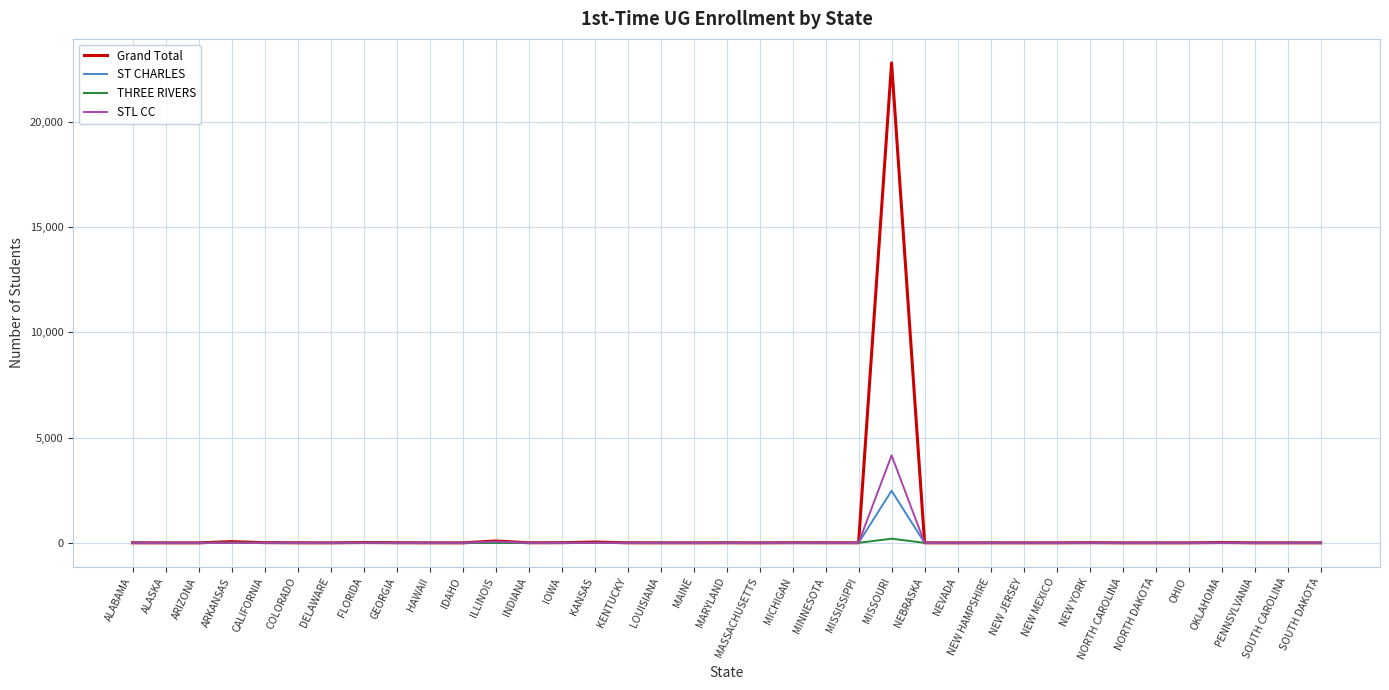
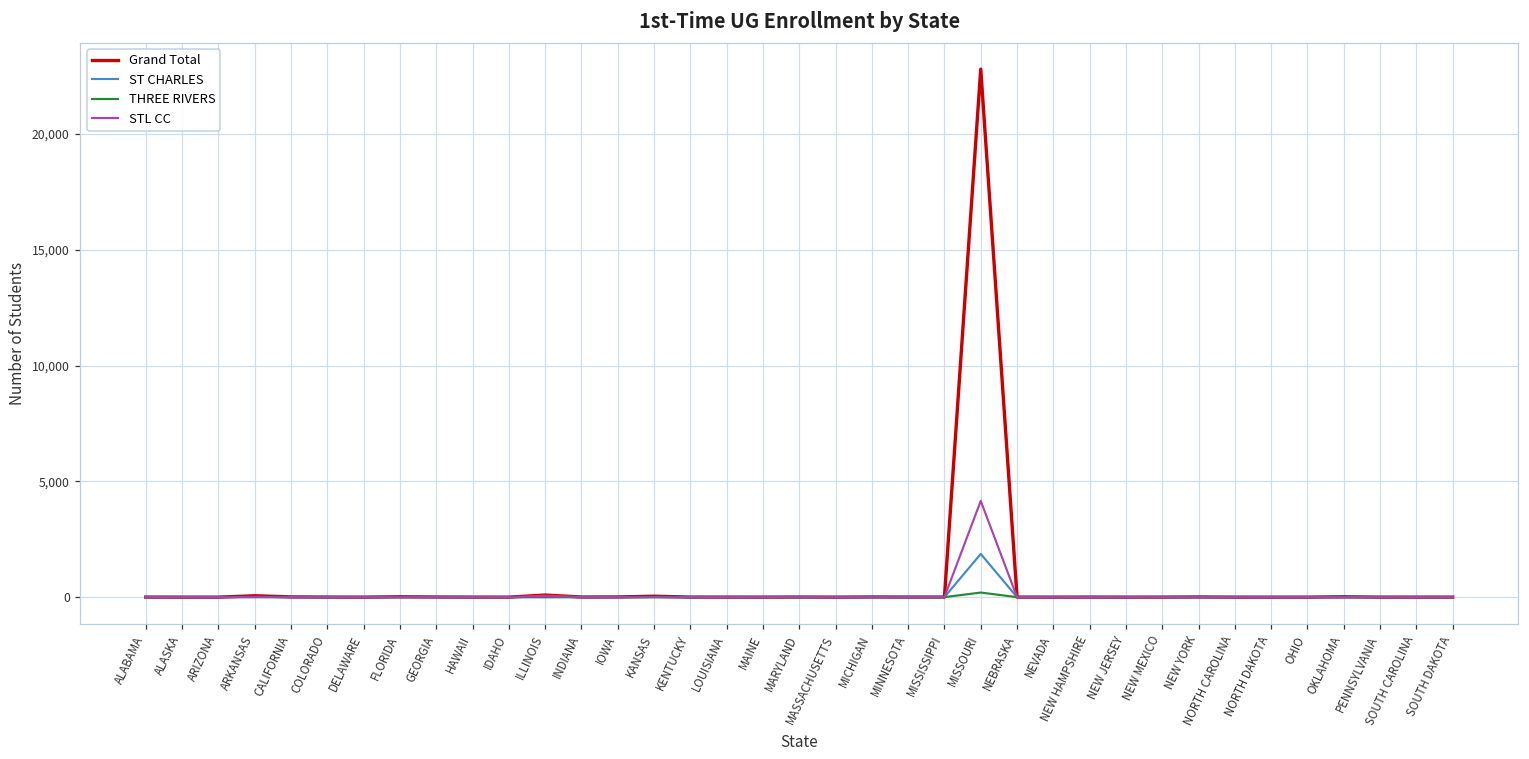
ST CHARLES, MISSOURI: 2,500 -> 1,900
